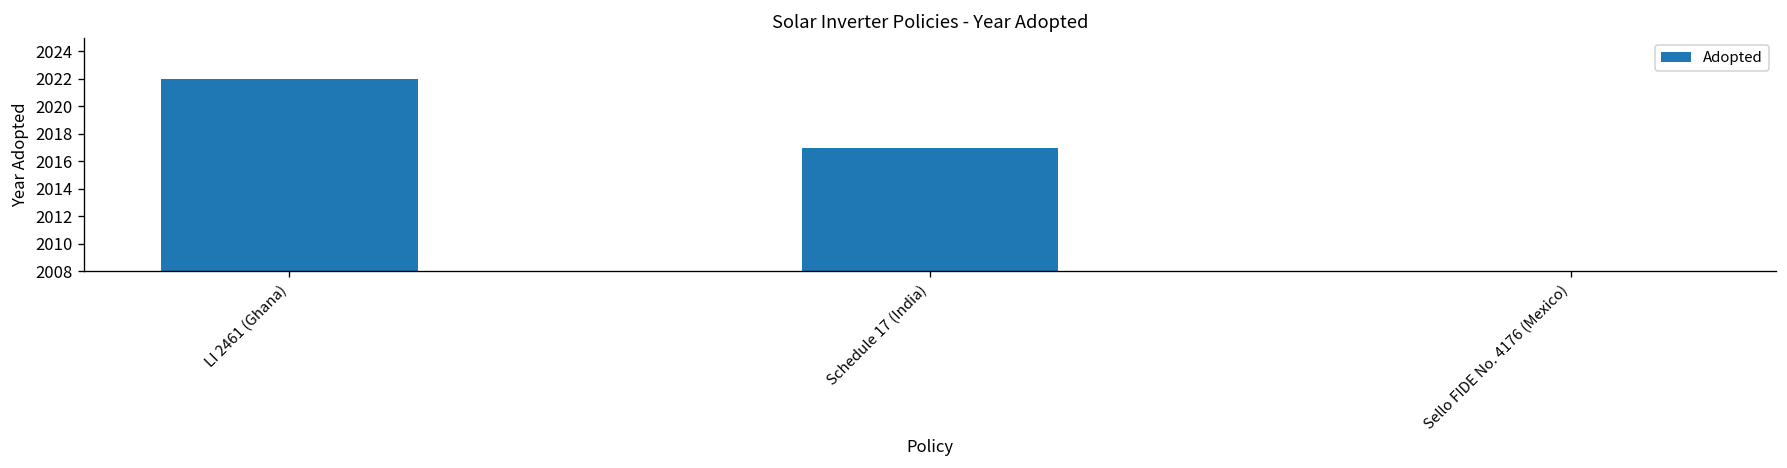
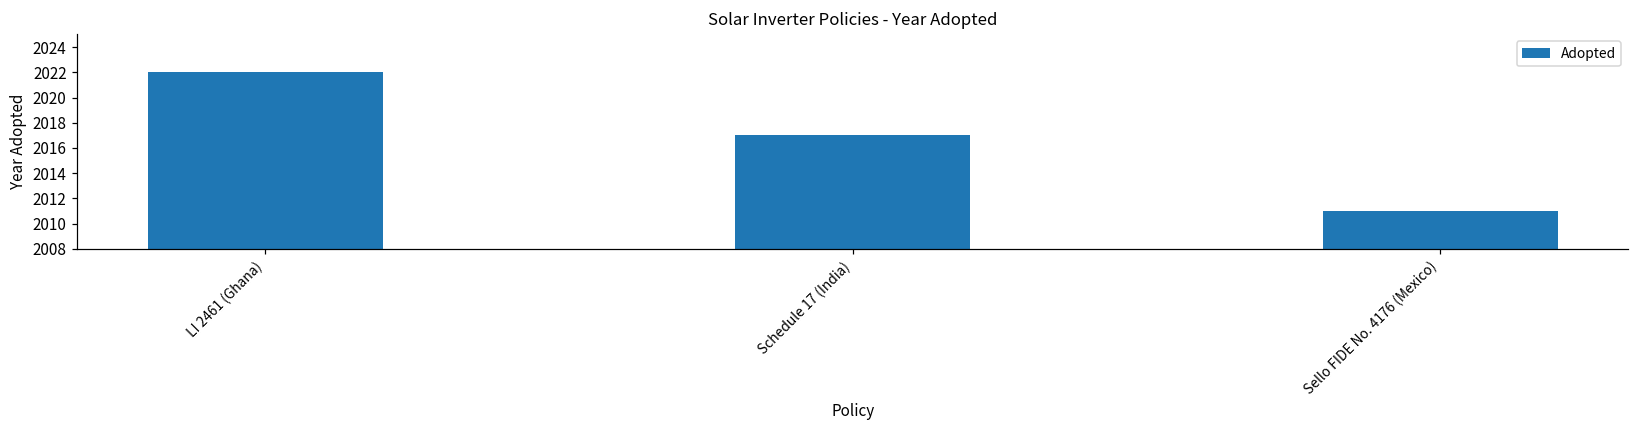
Sello FIDE No. 4176 (Mexico): 2008 -> 2011
